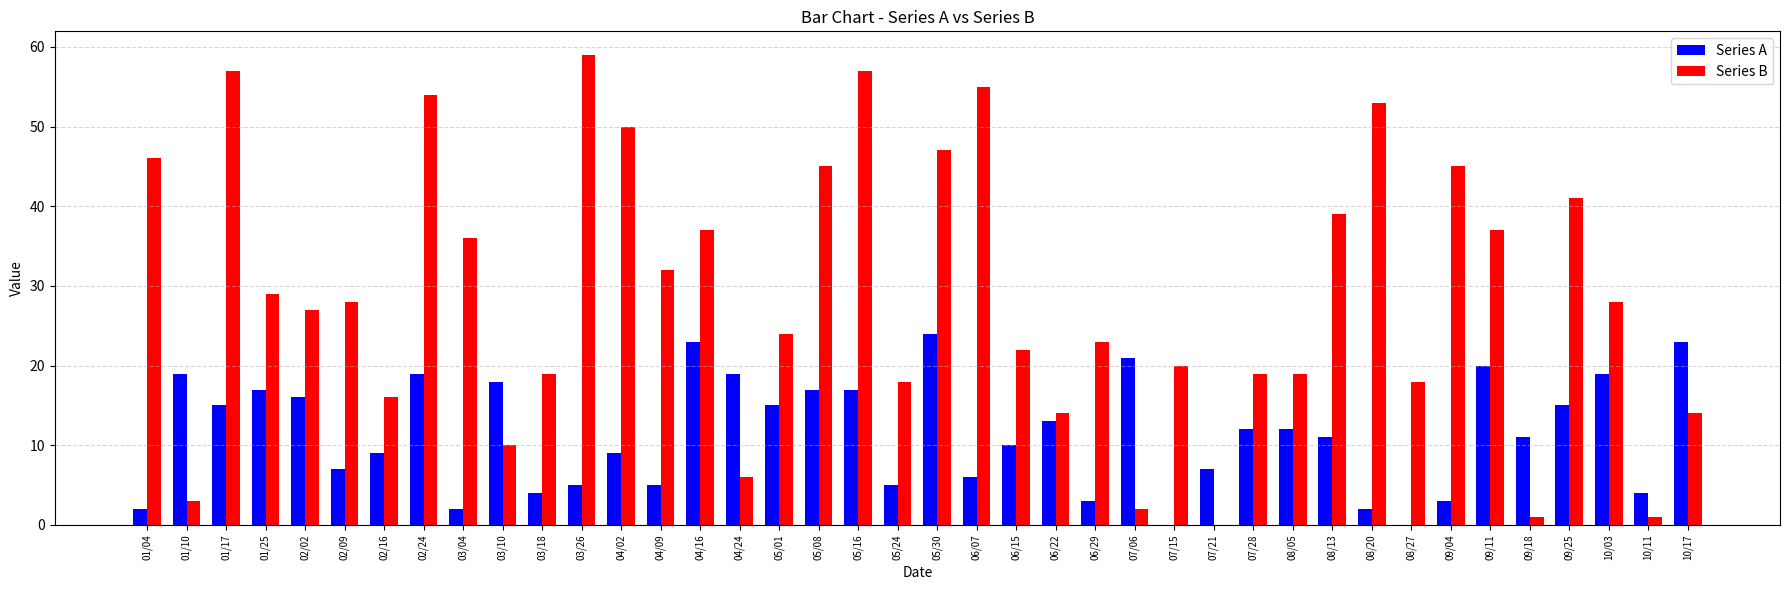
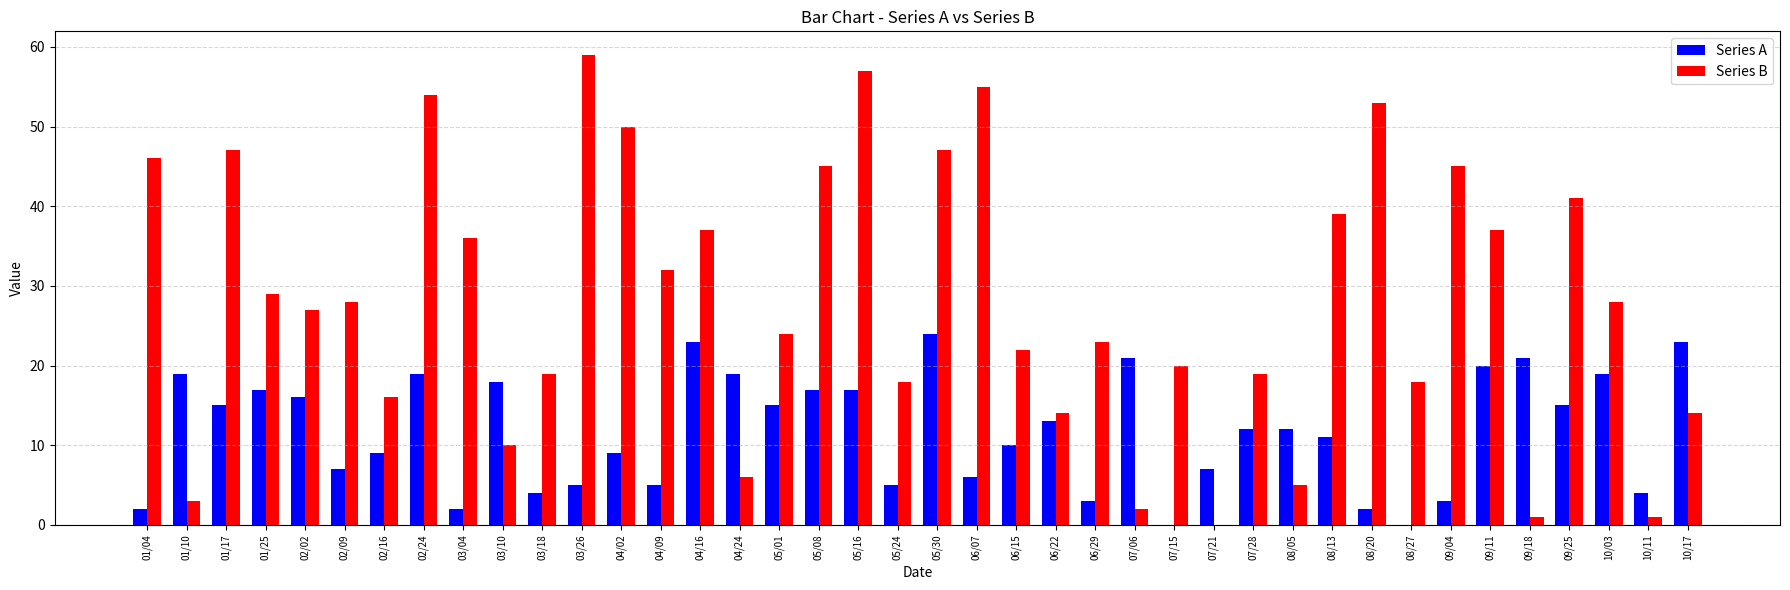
Series B, 01/17: 57 -> 47
Series B, 08/05: 19 -> 5
Series A, 09/18: 11 -> 21
